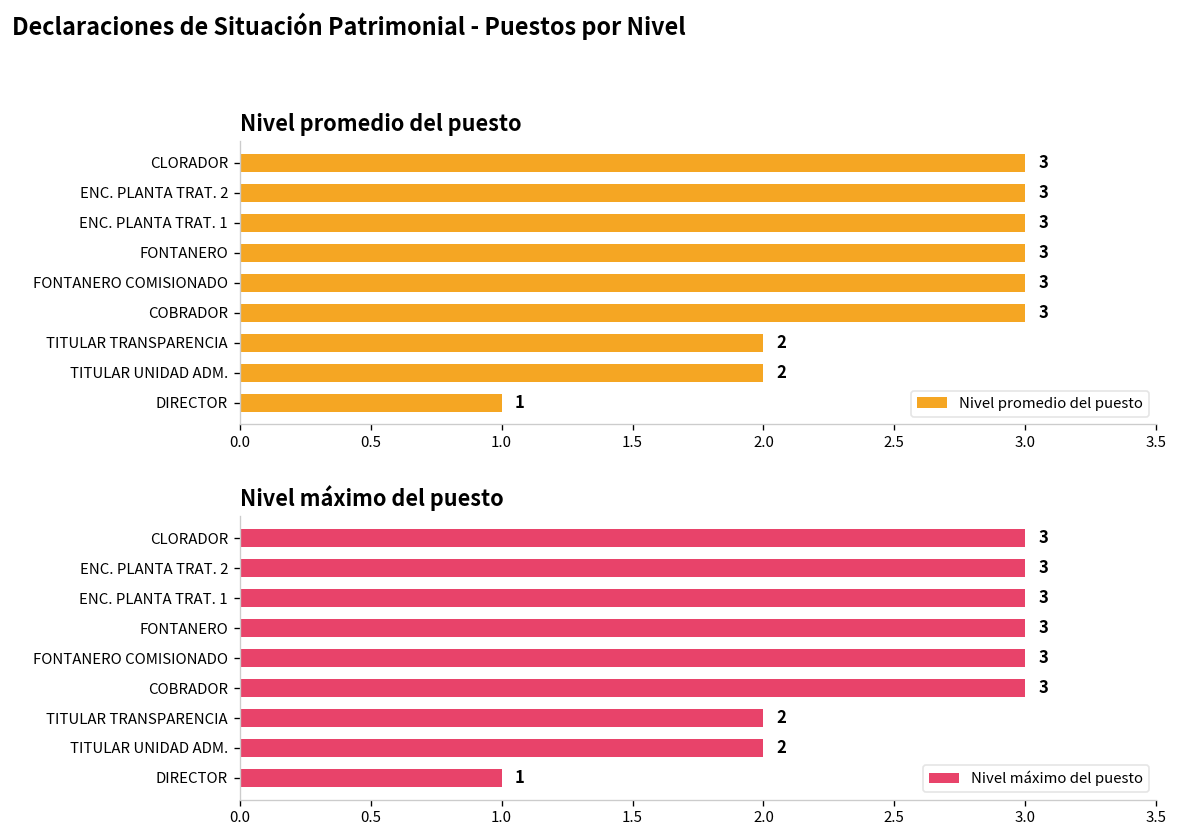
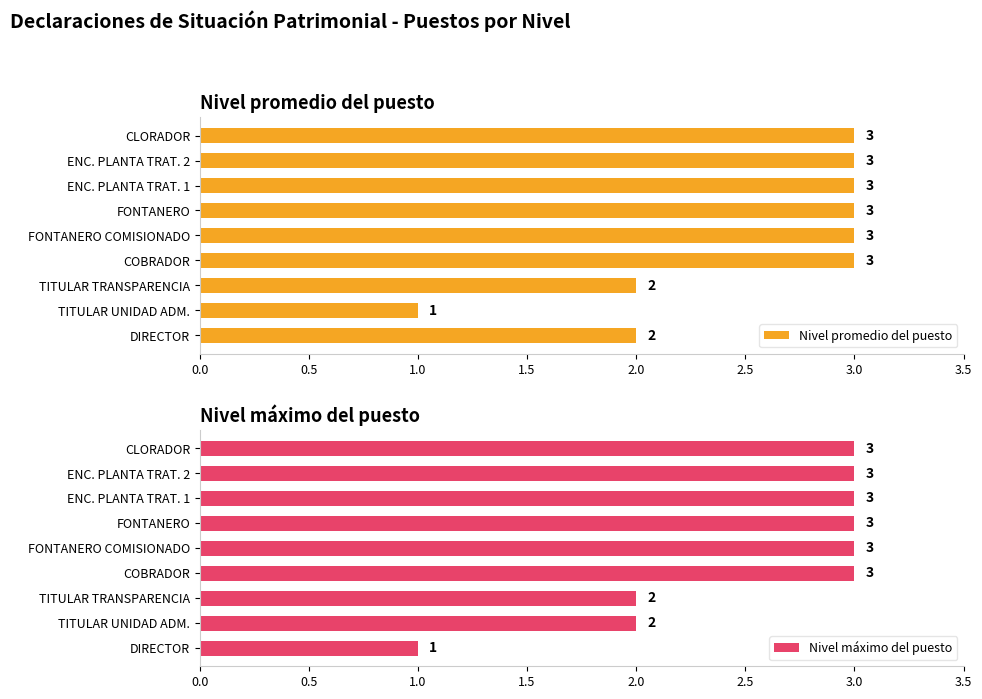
Nivel promedio del puesto, TITULAR UNIDAD ADM.: 2 -> 1
Nivel promedio del puesto, DIRECTOR: 1 -> 2
